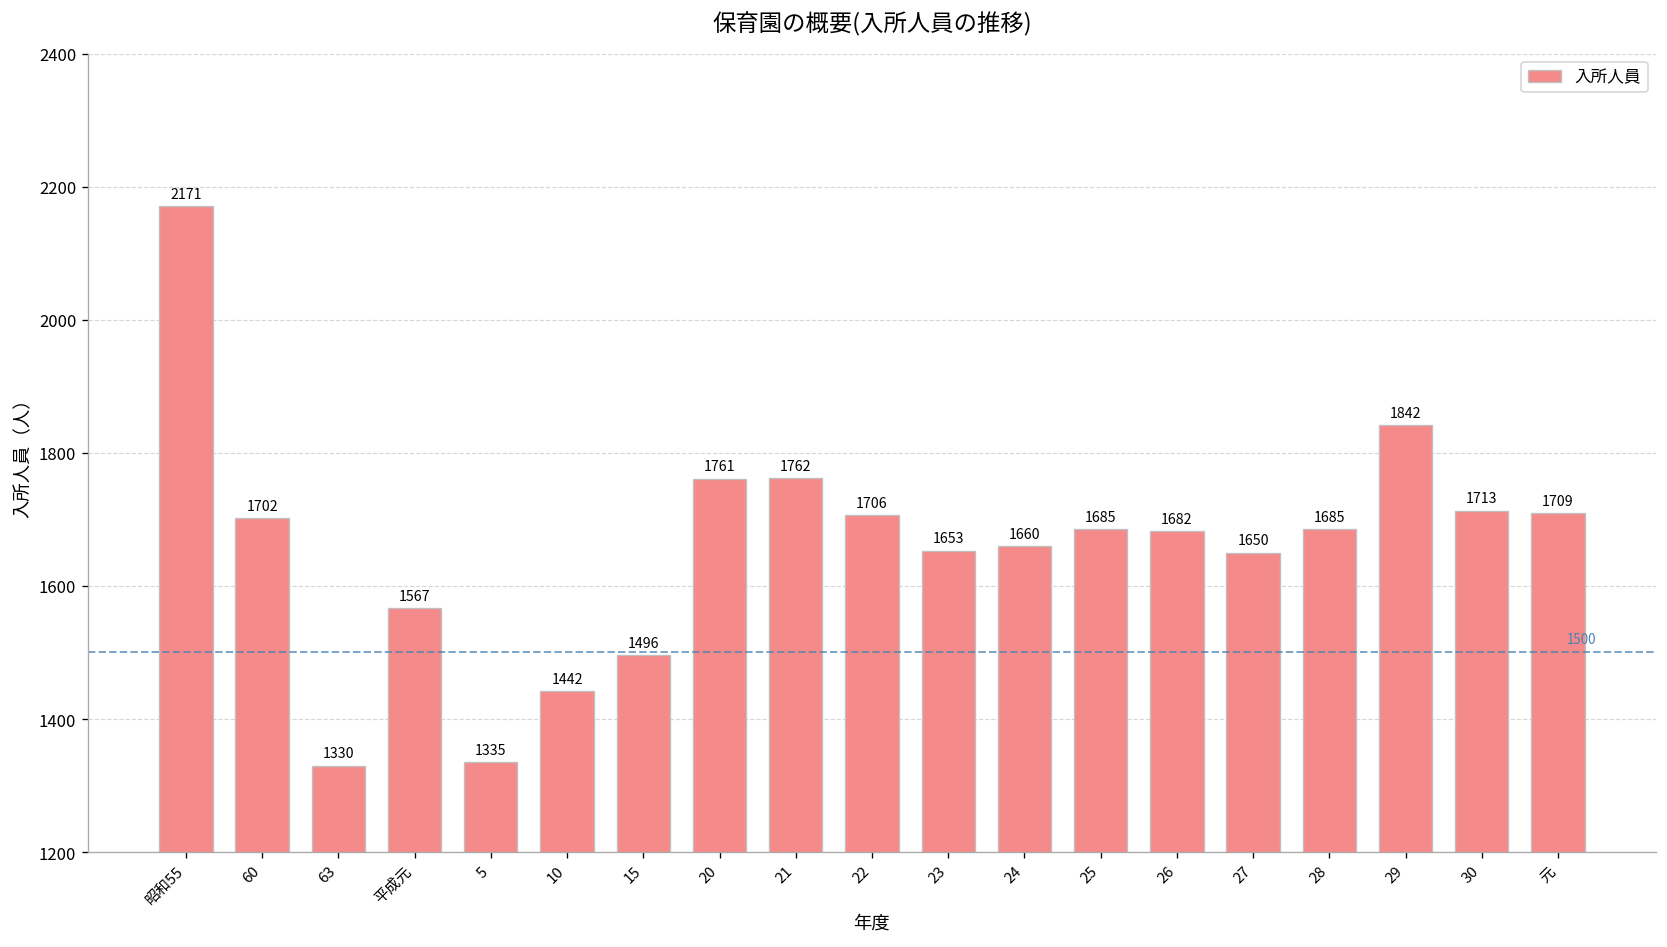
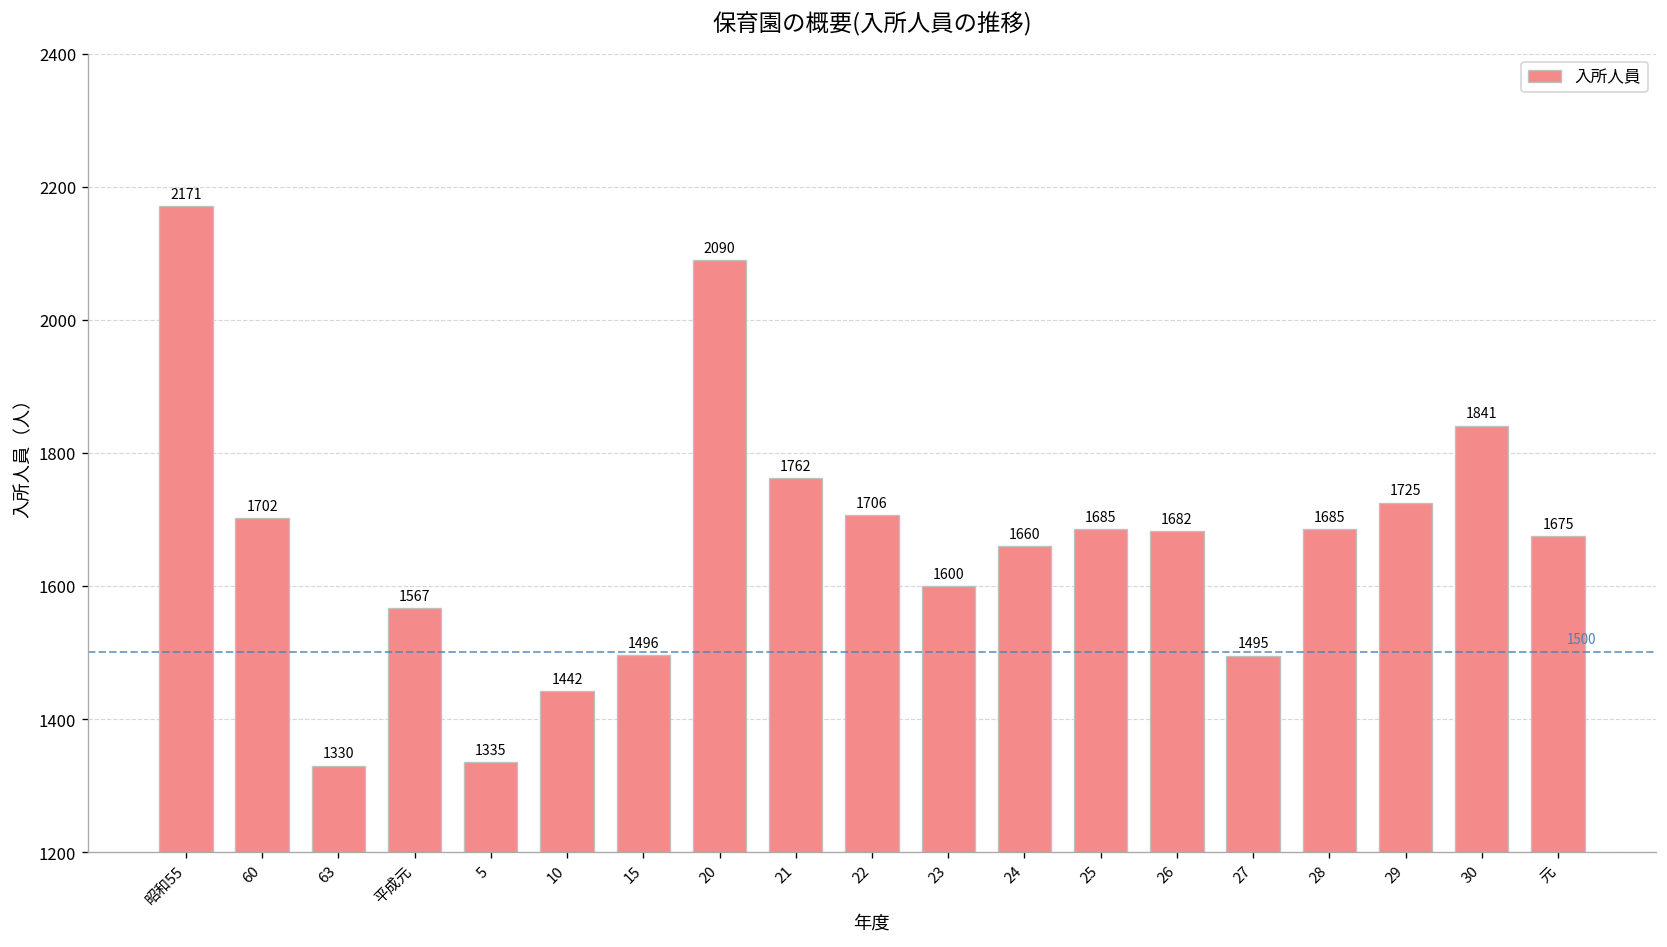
20: 1761 -> 2090
23: 1653 -> 1600
27: 1650 -> 1495
29: 1842 -> 1725
30: 1713 -> 1841
元: 1709 -> 1675
